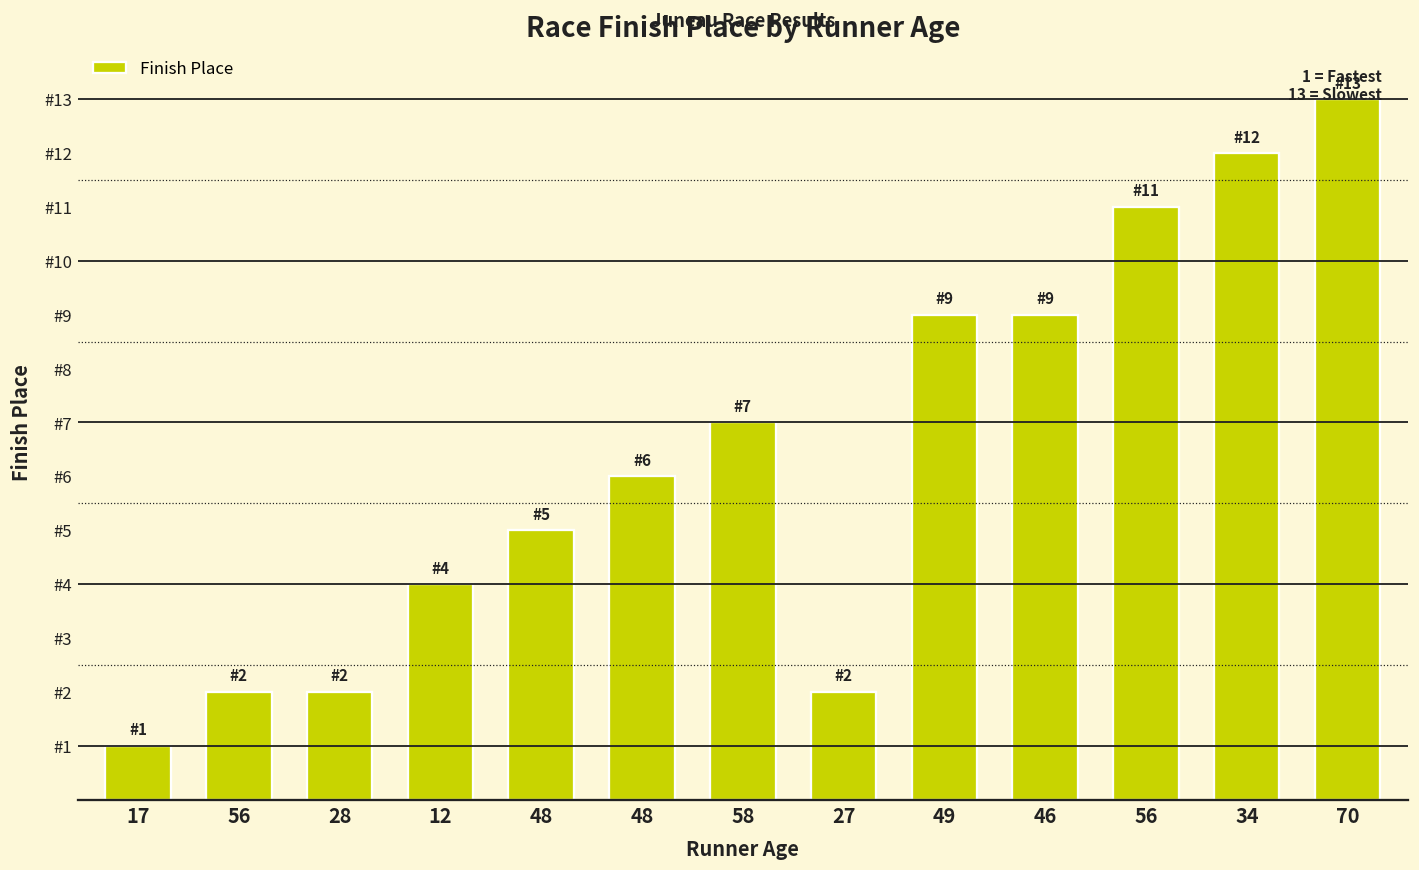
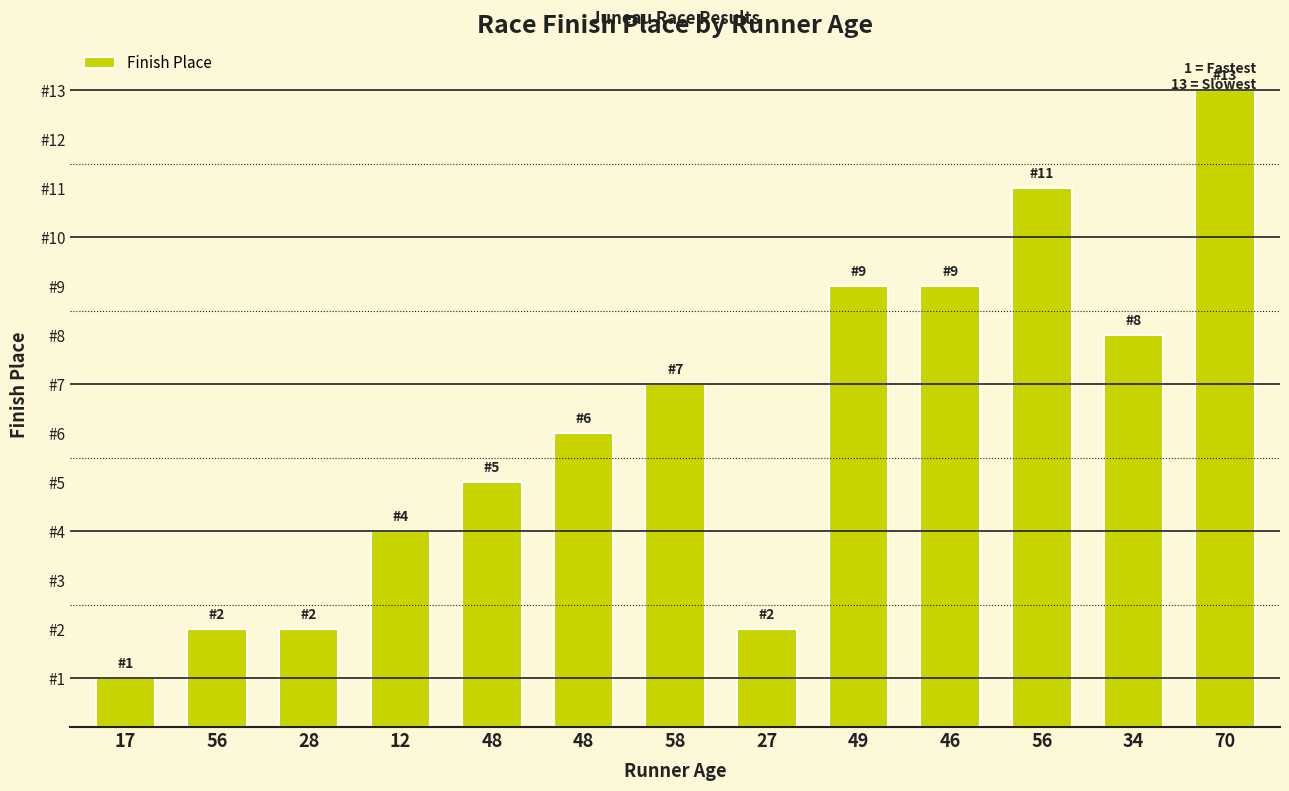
34: 12 -> 8
